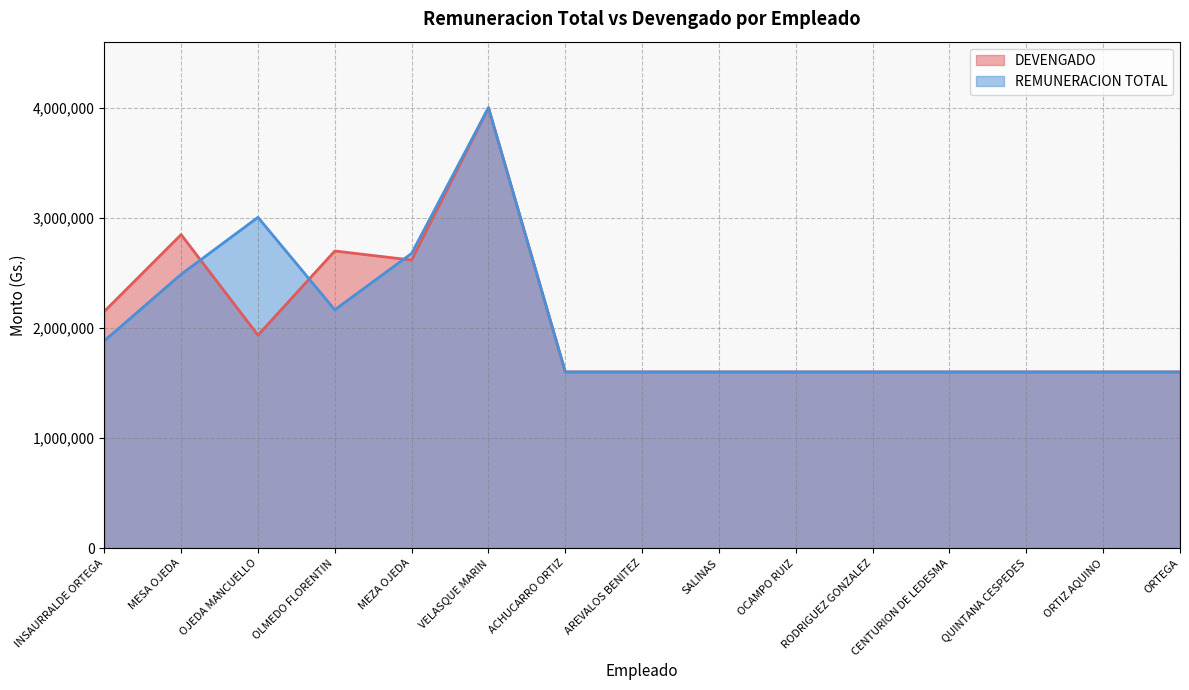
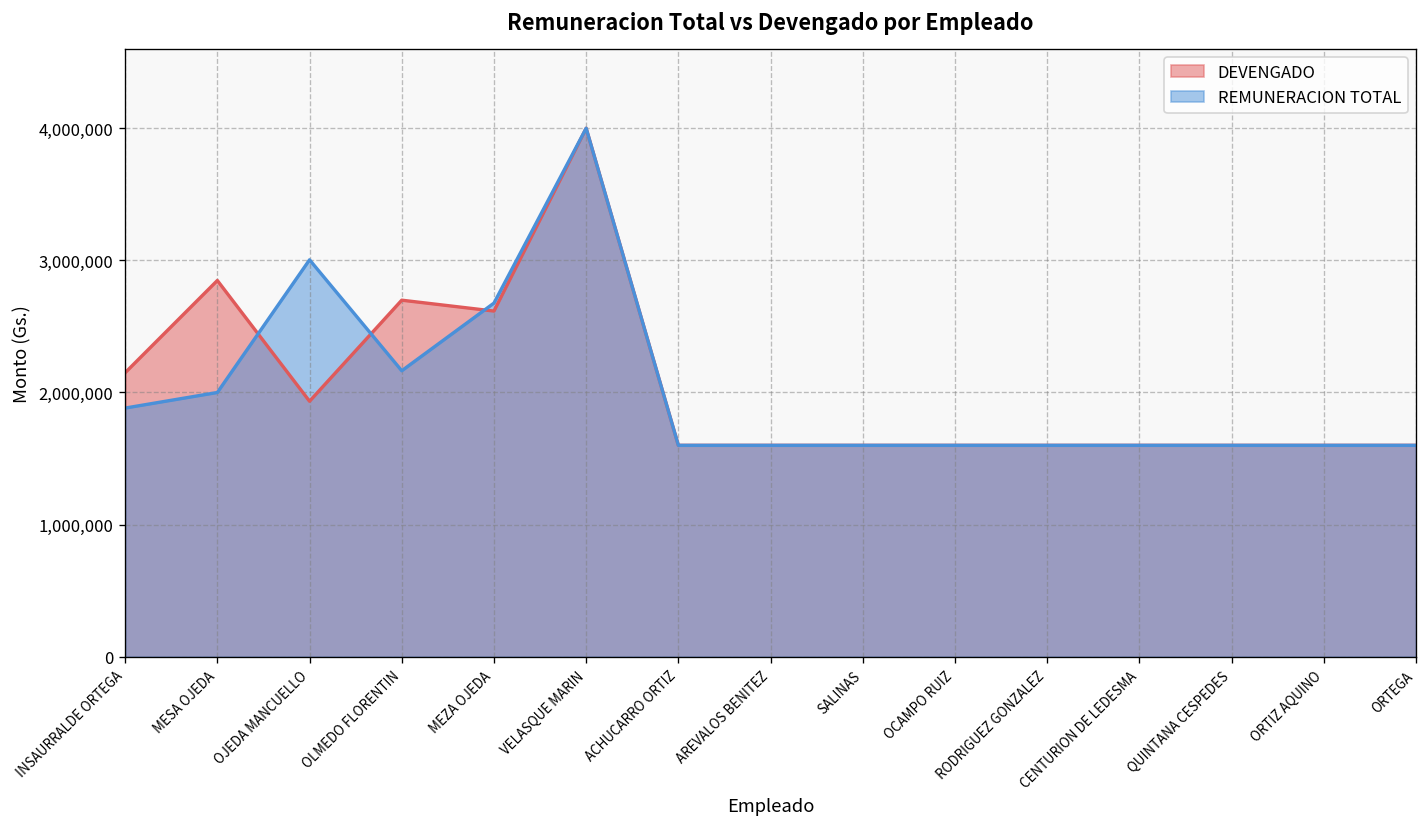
REMUNERACION TOTAL, MESA OJEDA: 2,490,000 -> 2,000,000
